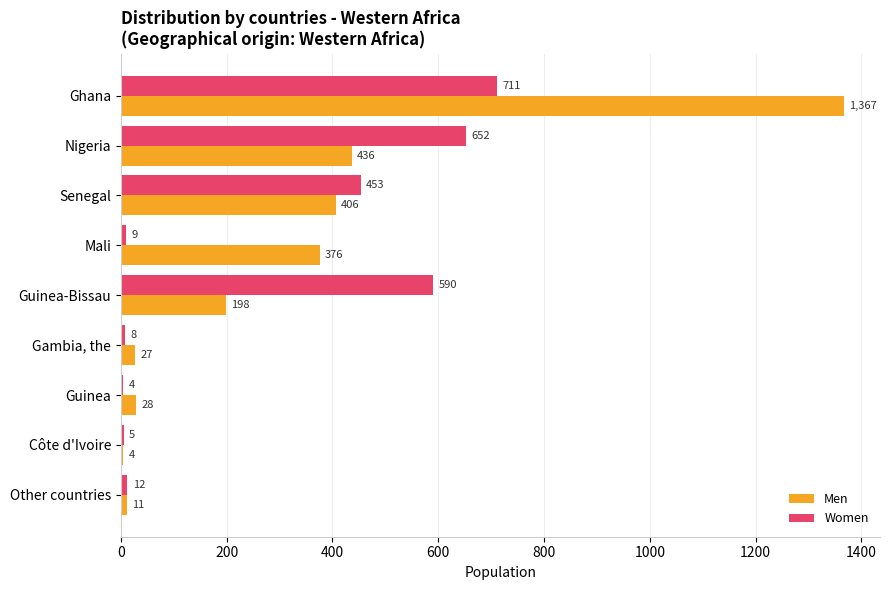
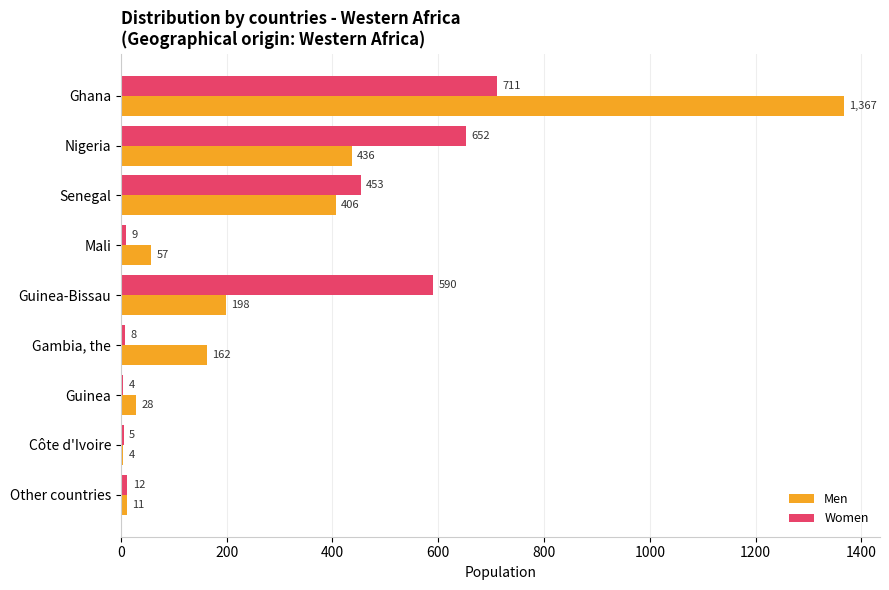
Men, Mali: 376 -> 57
Men, Gambia, the: 27 -> 162
